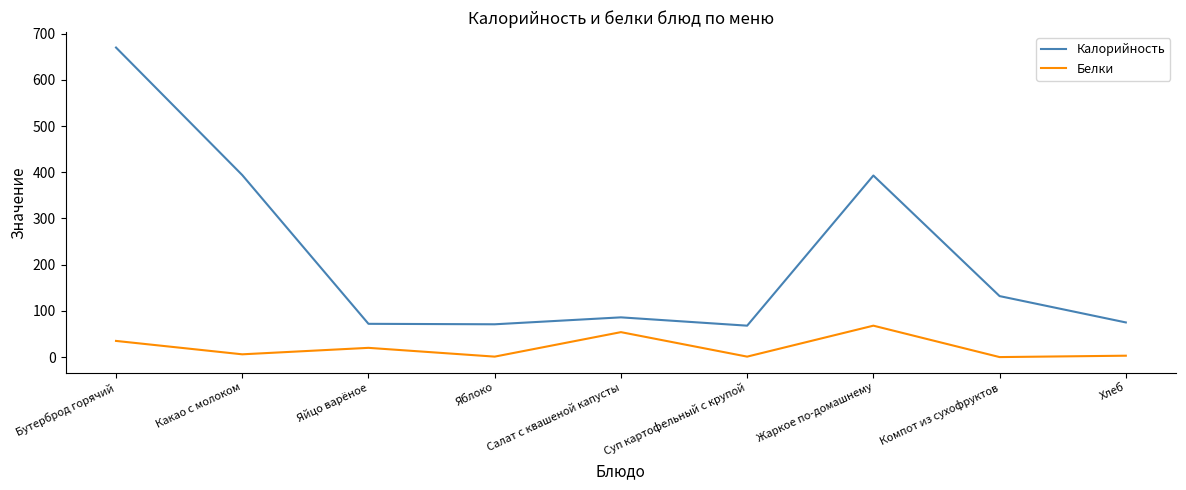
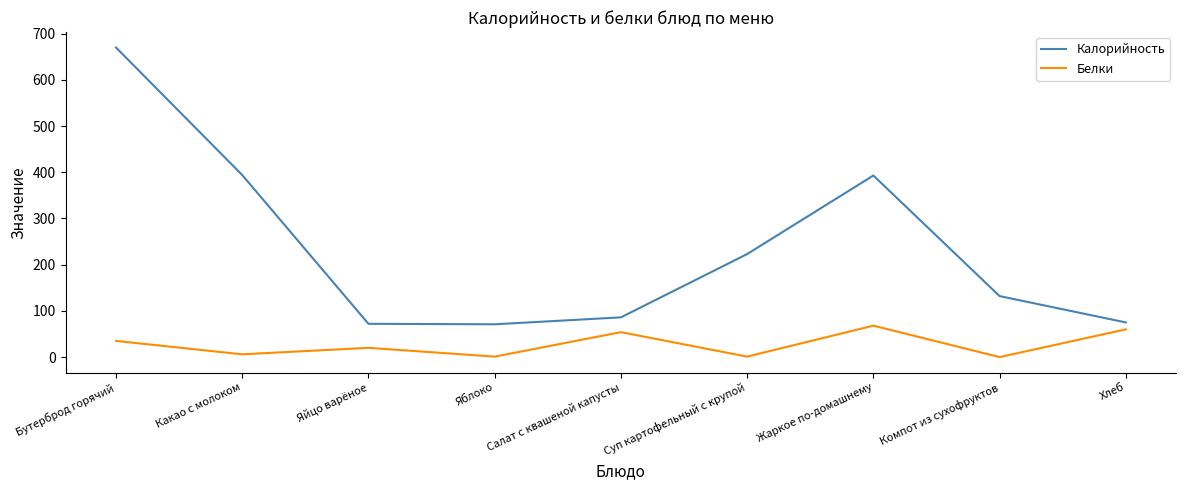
Калорийность, Суп картофельный с крупой: 70 -> 220
Белки, Хлеб: 0 -> 60
